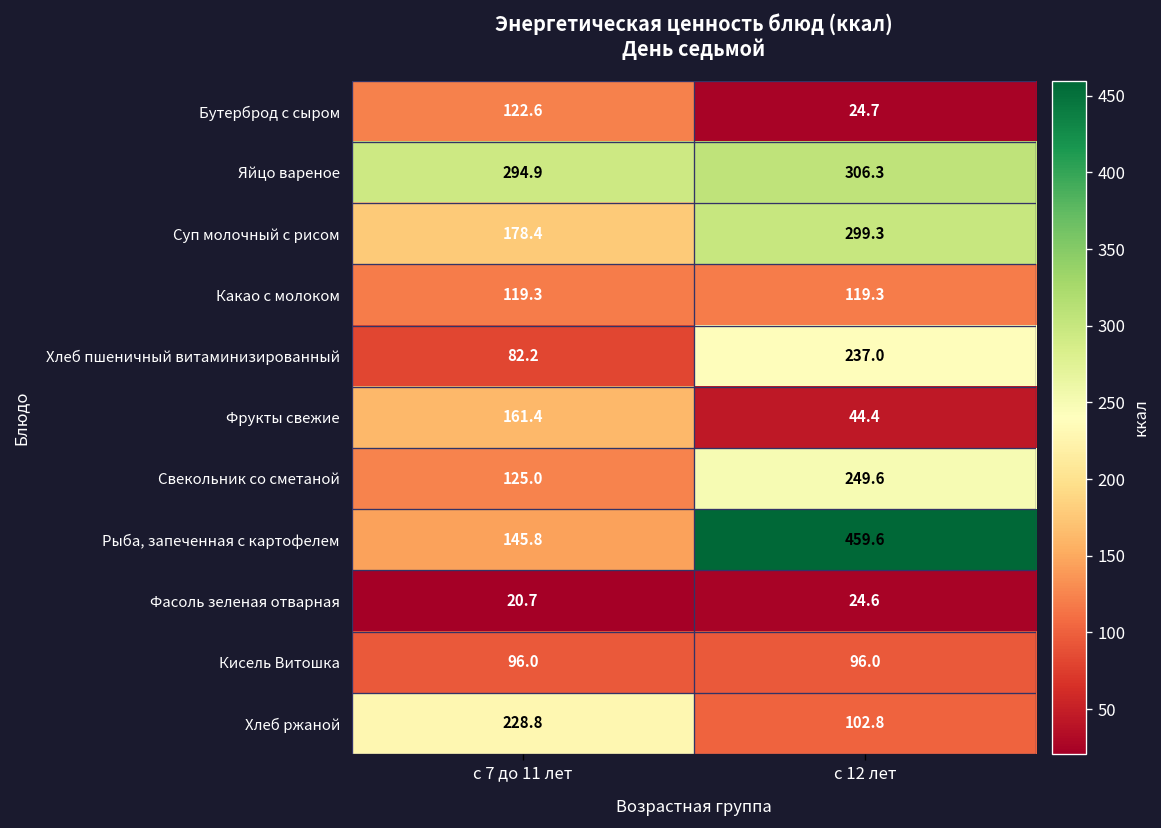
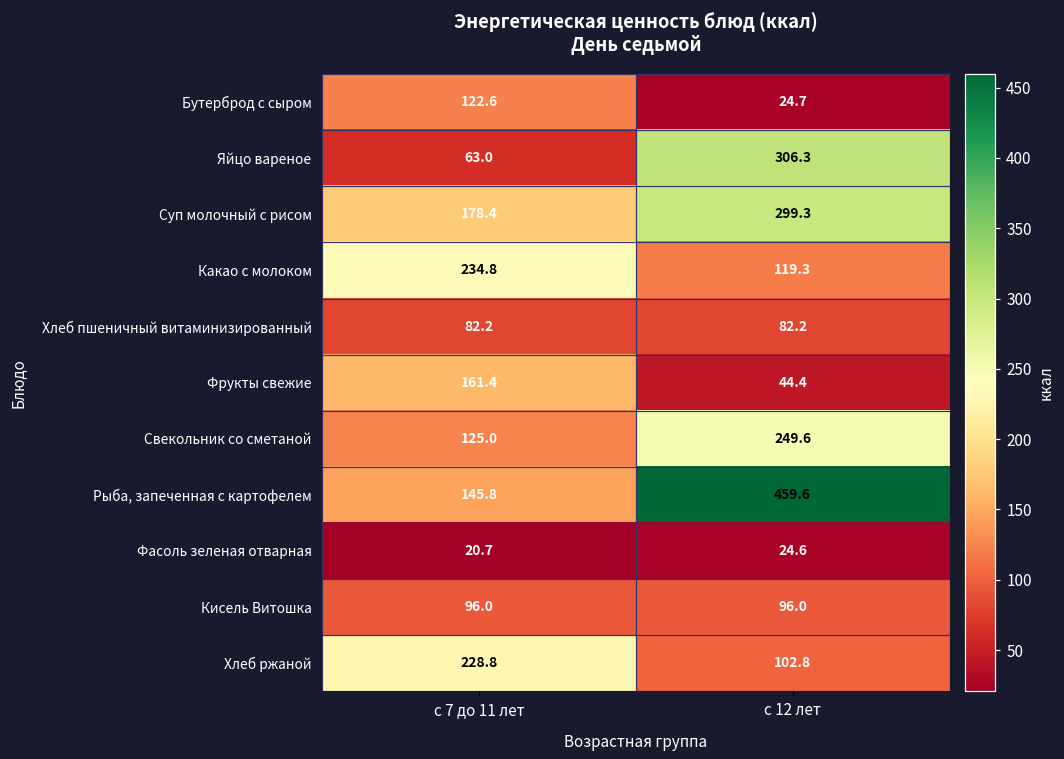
Яйцо вареное, с 7 до 11 лет: 294.9 -> 63.0
Какао с молоком, с 7 до 11 лет: 119.3 -> 234.8
Хлеб пшеничный витаминизированный, с 12 лет: 237.0 -> 82.2
